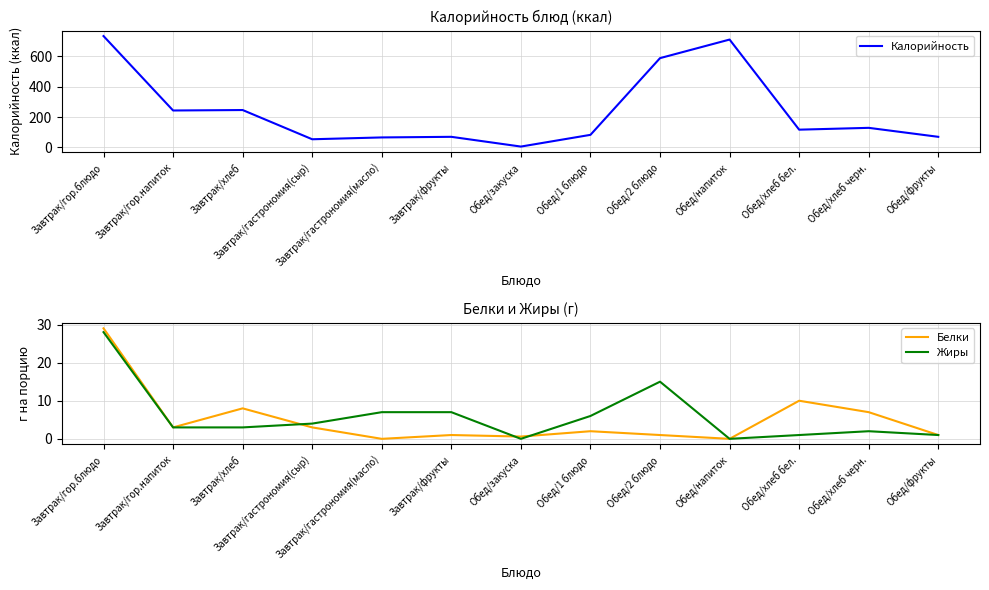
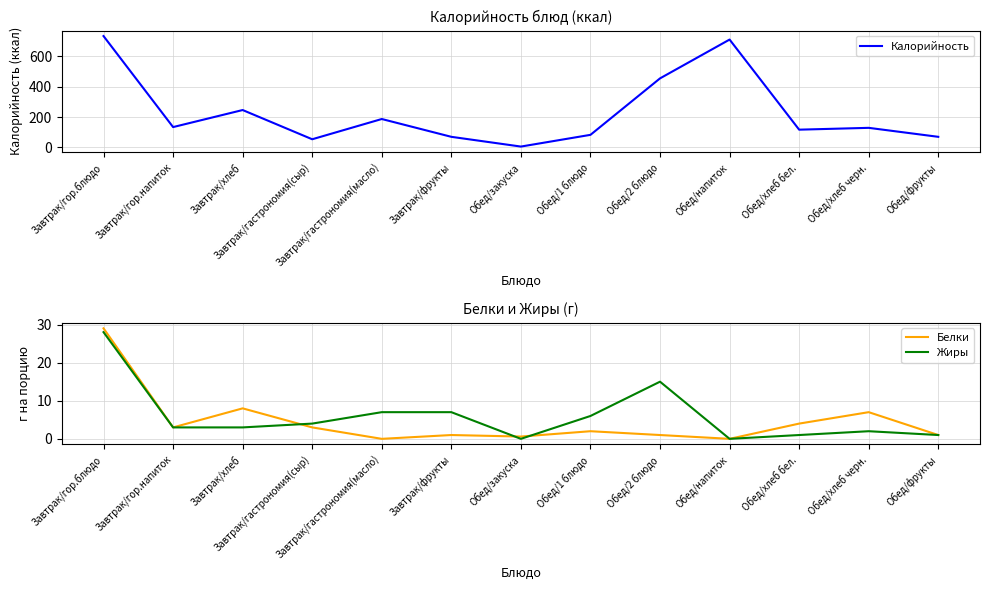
Калорийность блюд (ккал), Завтрак/гор.напиток: 240 -> 130
Калорийность блюд (ккал), Завтрак/гастрономия(масло): 70 -> 190
Калорийность блюд (ккал), Обед/2 блюдо: 590 -> 450
Белки и Жиры (г), Белки, Обед/хлеб бел.: 10 -> 4
